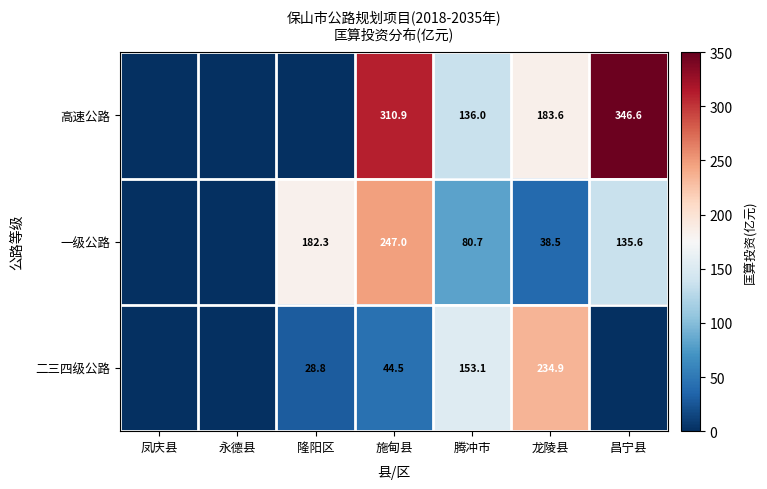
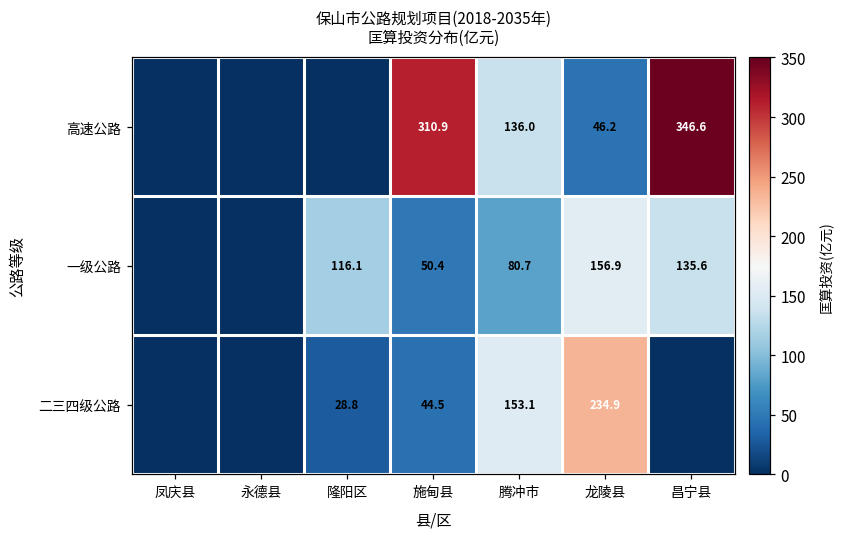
高速公路, 龙陵县: 183.6 -> 46.2
一级公路, 隆阳区: 182.3 -> 116.1
一级公路, 施甸县: 247.0 -> 50.4
一级公路, 龙陵县: 38.5 -> 156.9
